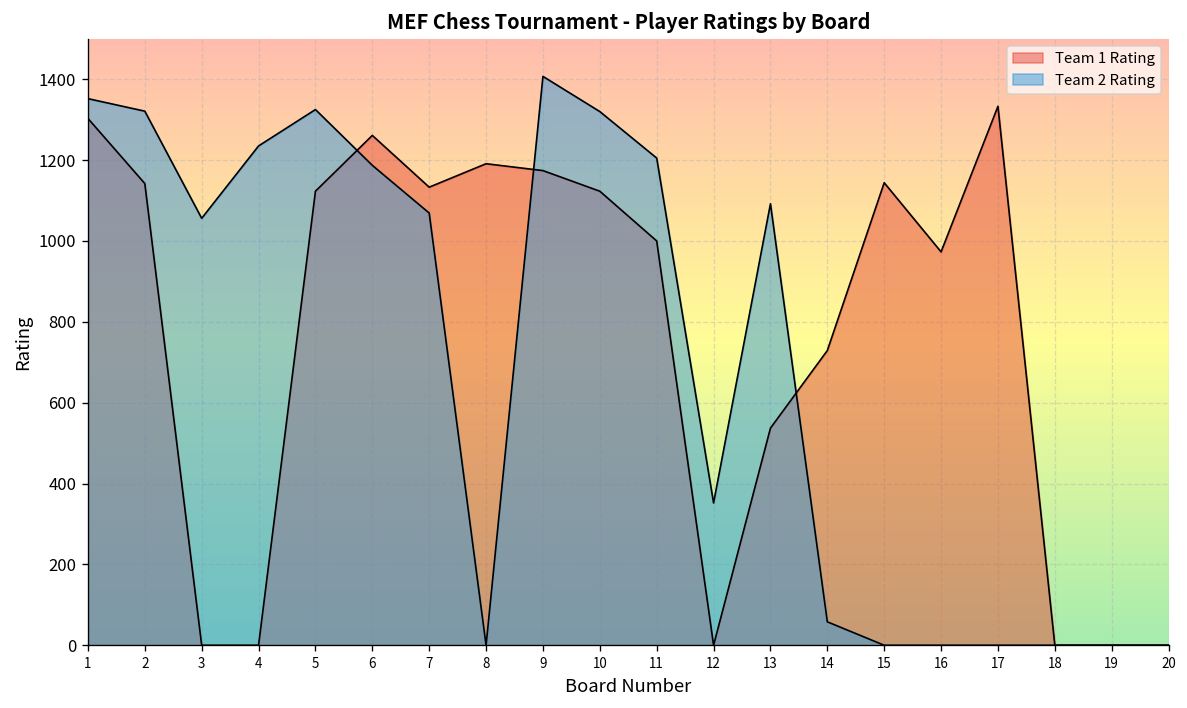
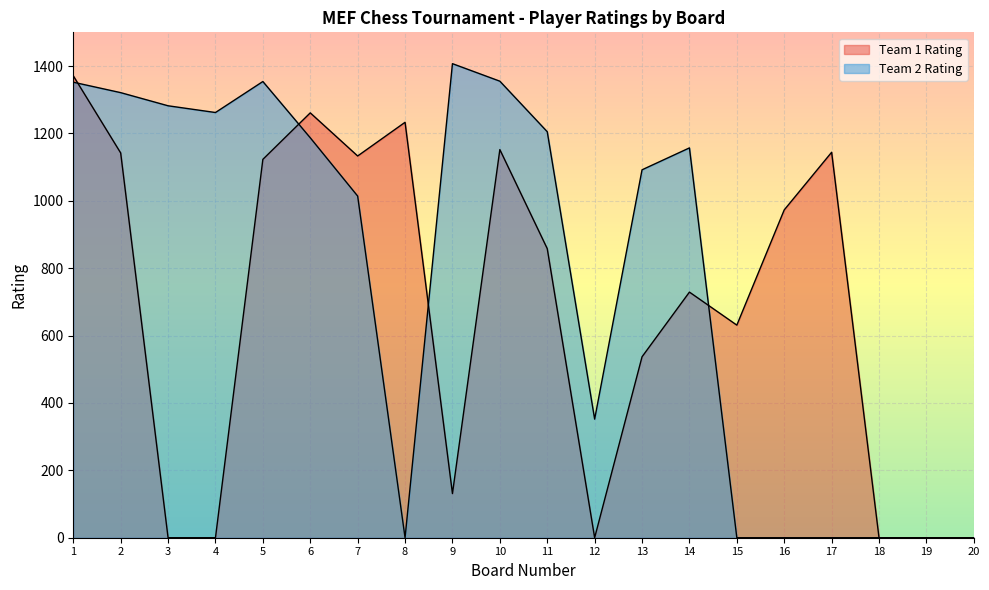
Team 1 Rating, 1: 1300 -> 1370
Team 2 Rating, 3: 1060 -> 1280
Team 2 Rating, 4: 1240 -> 1260
Team 2 Rating, 5: 1330 -> 1350
Team 2 Rating, 7: 1070 -> 1010
Team 1 Rating, 8: 1190 -> 1230
Team 1 Rating, 9: 1170 -> 130
Team 1 Rating, 10: 1120 -> 1150
Team 2 Rating, 10: 1320 -> 1360
Team 1 Rating, 11: 1000 -> 860
Team 2 Rating, 14: 60 -> 1160
Team 1 Rating, 15: 1140 -> 630
Team 1 Rating, 17: 1330 -> 1140
